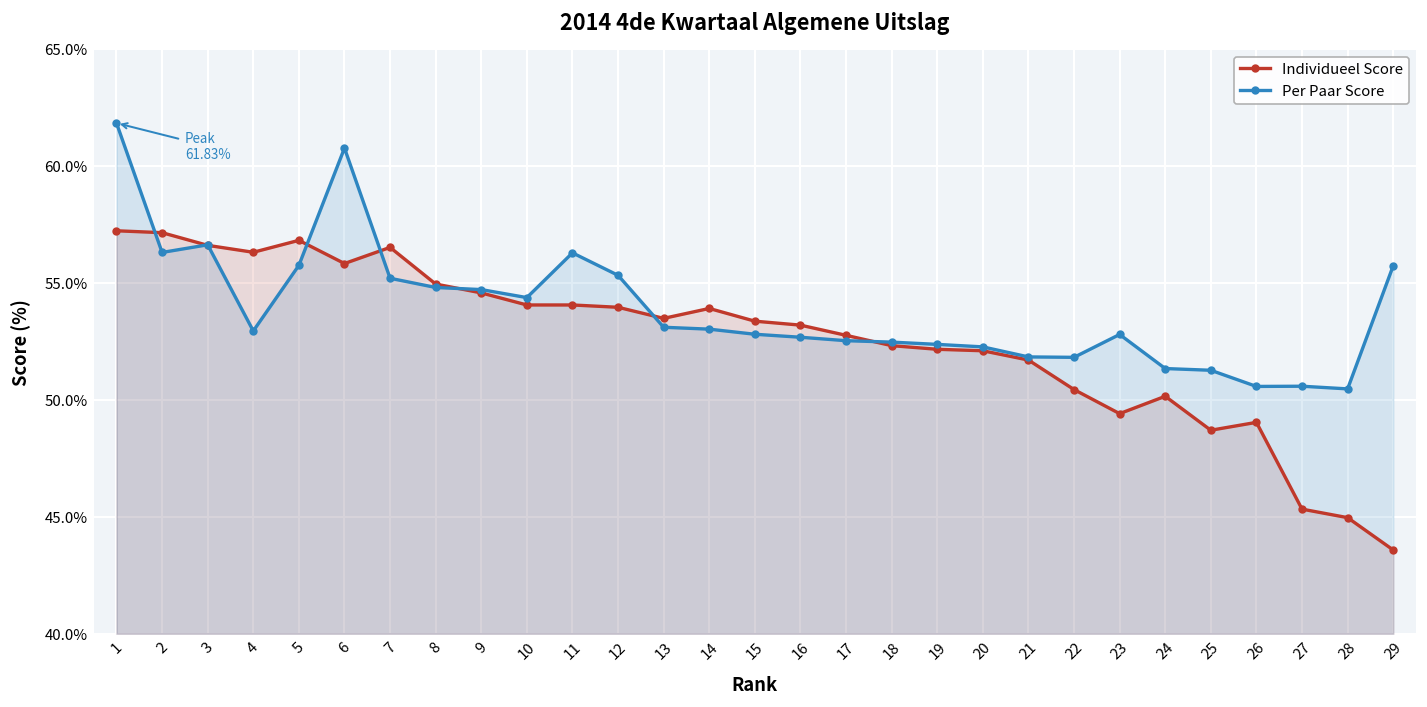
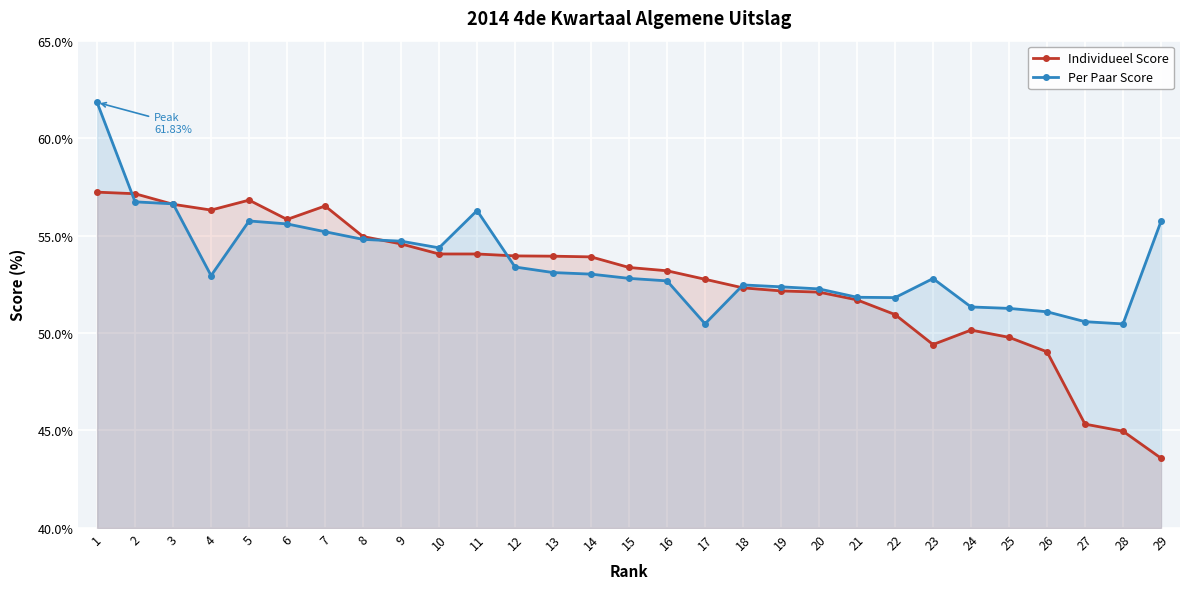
Per Paar Score, 2: 56.3% -> 56.7%
Per Paar Score, 6: 60.8% -> 55.6%
Per Paar Score, 12: 55.3% -> 53.4%
Individueel Score, 13: 53.5% -> 53.9%
Per Paar Score, 17: 52.5% -> 50.5%
Individueel Score, 22: 50.4% -> 50.9%
Individueel Score, 25: 48.7% -> 49.8%
Per Paar Score, 26: 50.6% -> 51.1%
